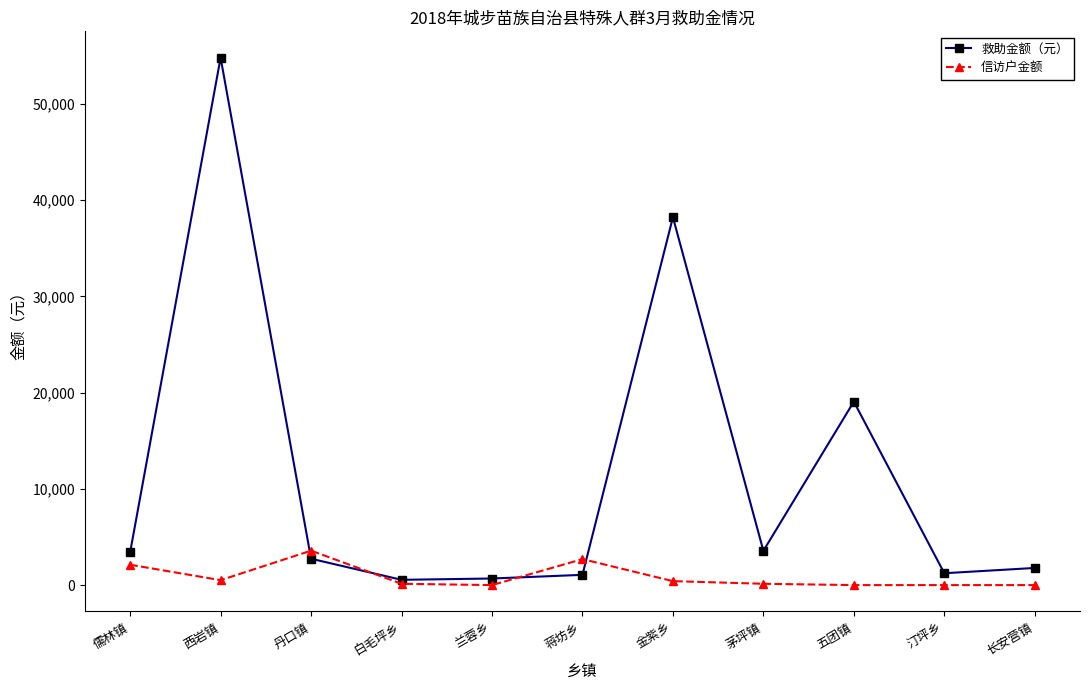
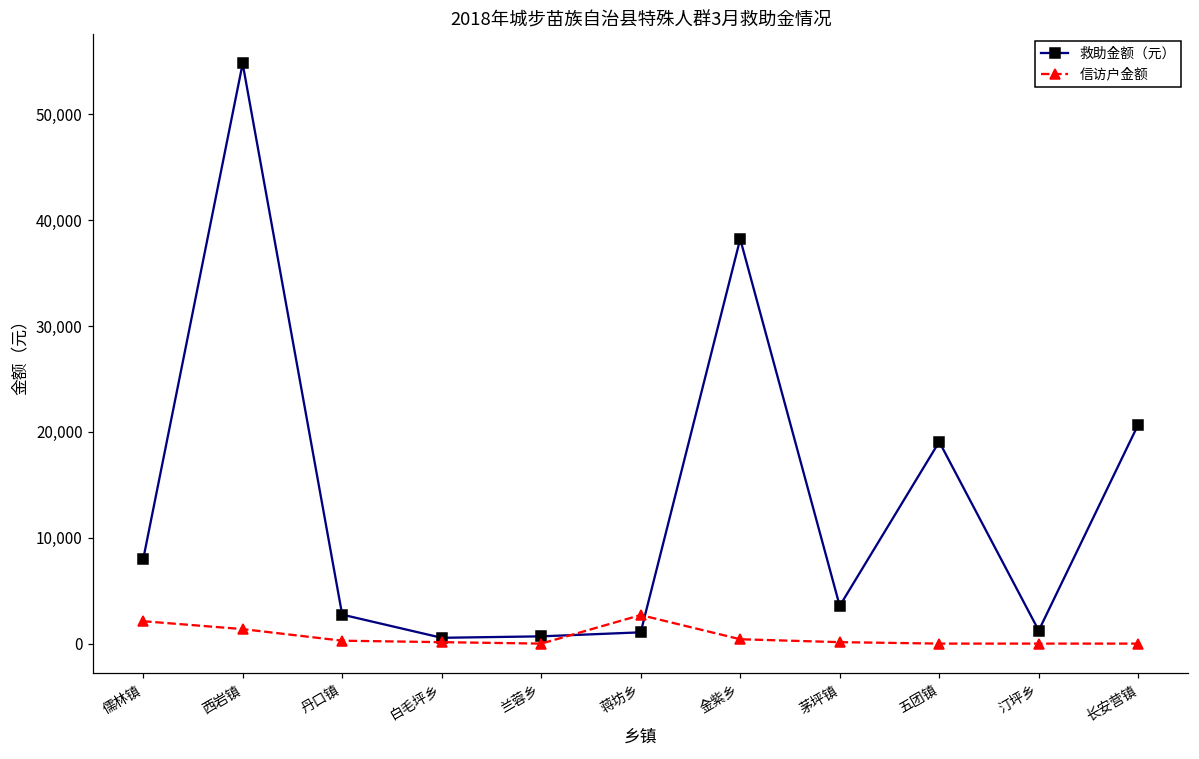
救助金额（元）, 儒林镇: 3,000 -> 8,000
信访户金额, 西岩镇: 500 -> 1,400
信访户金额, 丹口镇: 4,000 -> 0
救助金额（元）, 长安营镇: 2,000 -> 21,000
